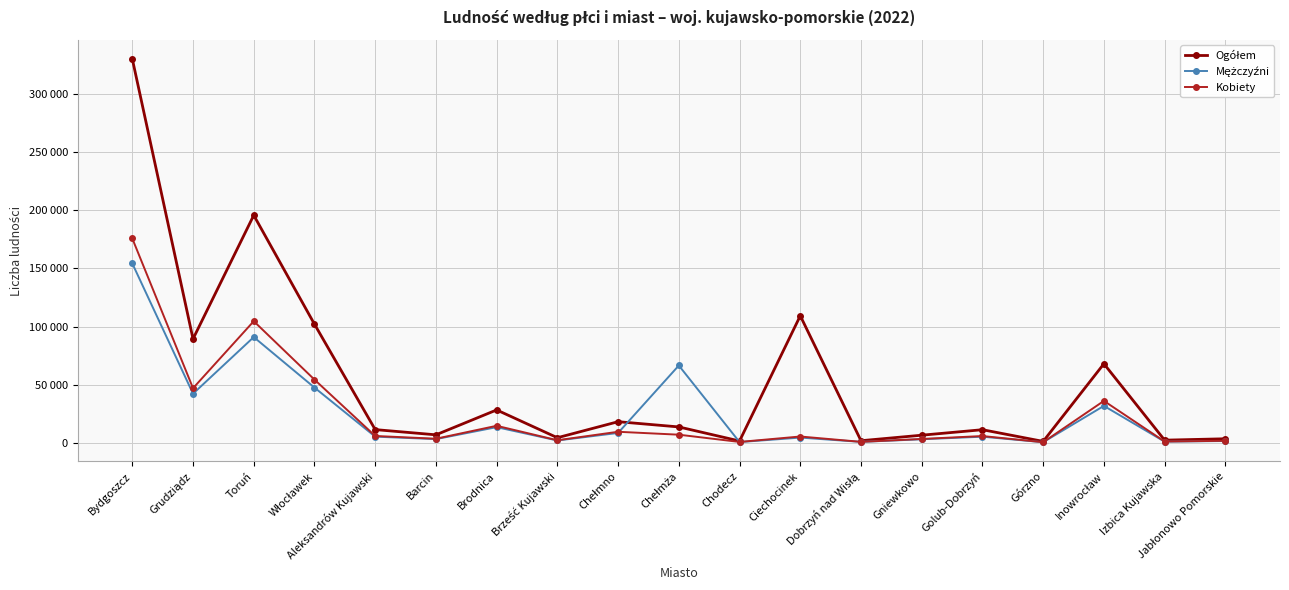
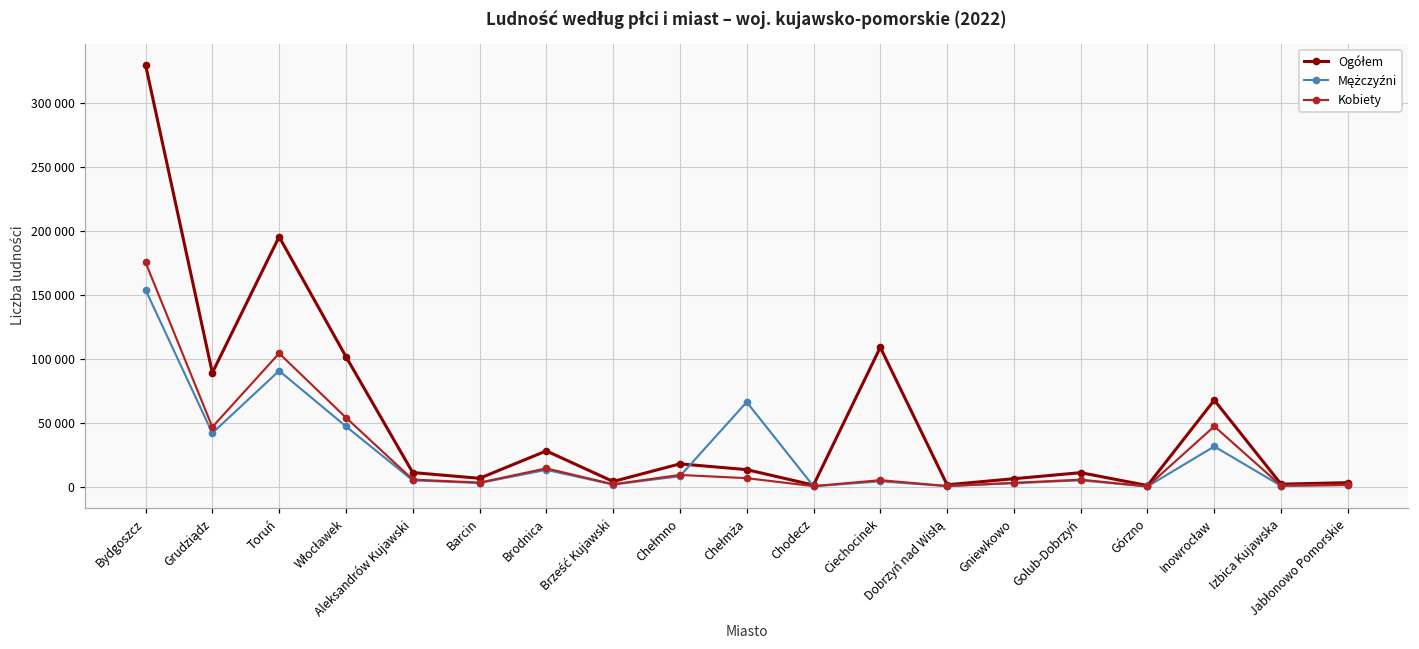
Kobiety, Inowrocław: 36000 -> 48000
